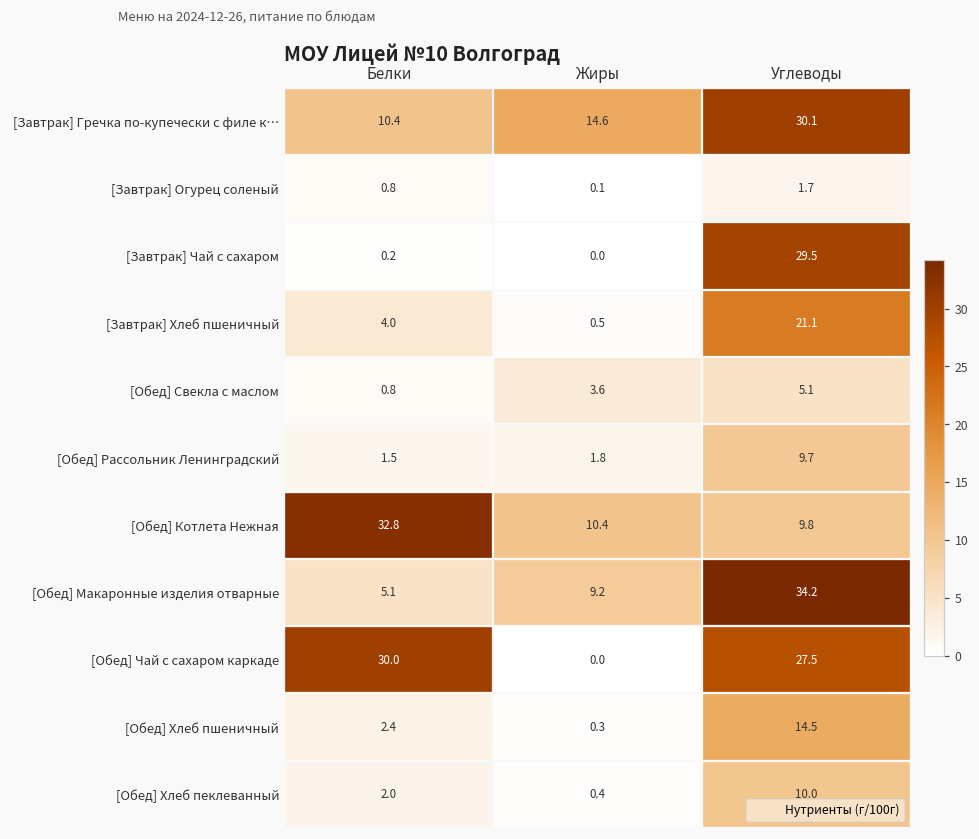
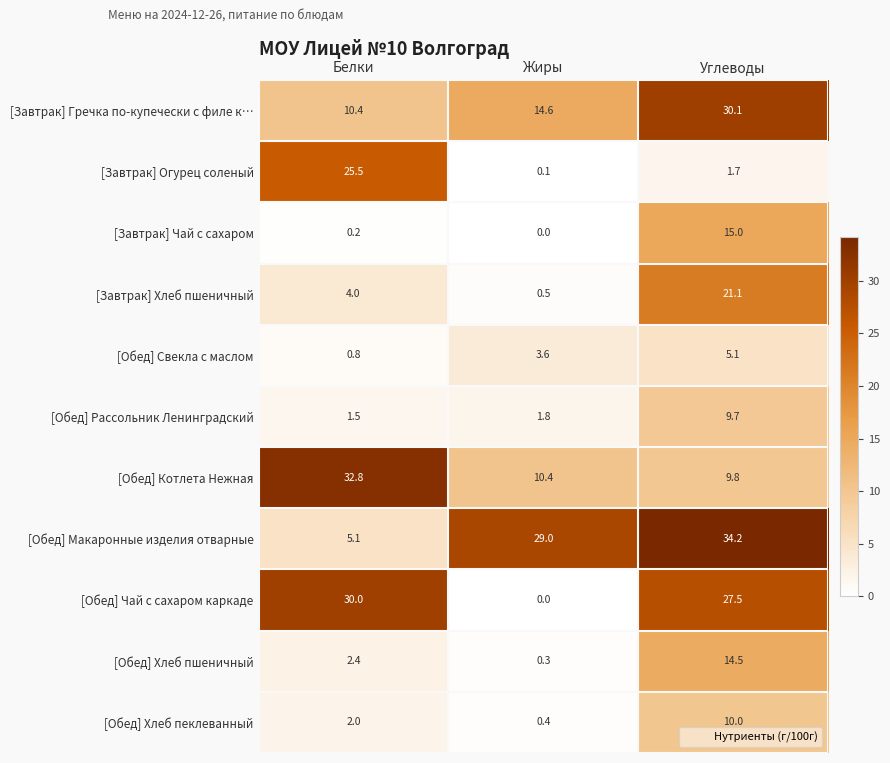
[Завтрак] Огурец соленый, Белки: 0.8 -> 25.5
[Завтрак] Чай с сахаром, Углеводы: 29.5 -> 15.0
[Обед] Макаронные изделия отварные, Жиры: 9.2 -> 29.0
